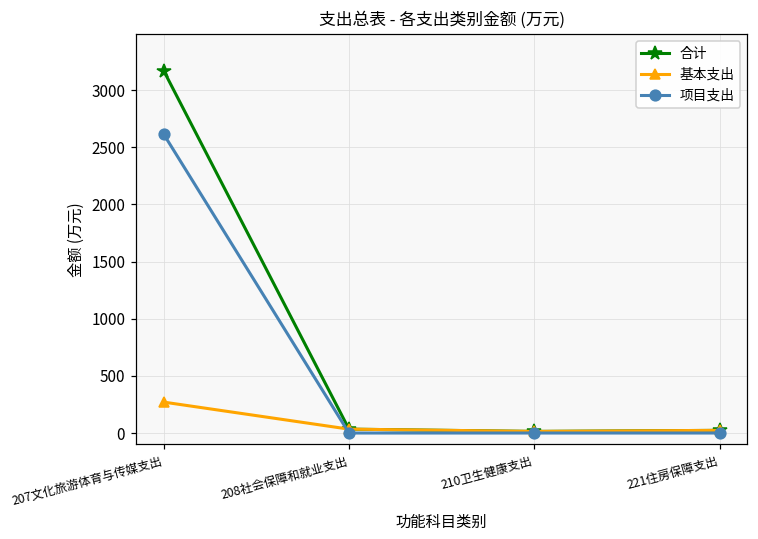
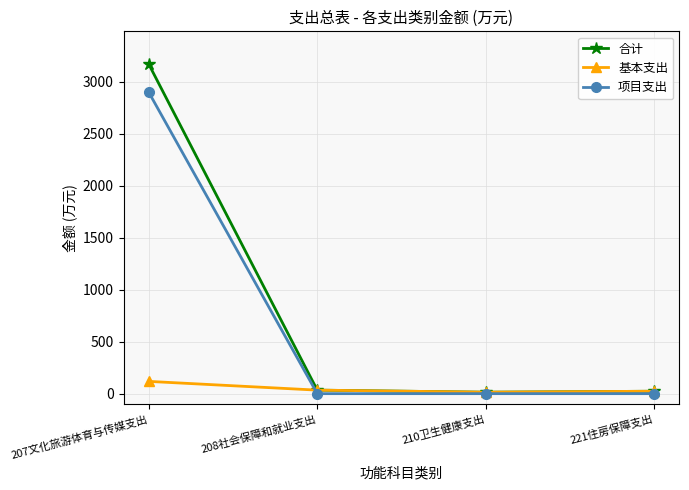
基本支出, 207文化旅游体育与传媒支出: 270 -> 120
项目支出, 207文化旅游体育与传媒支出: 2620 -> 2900
